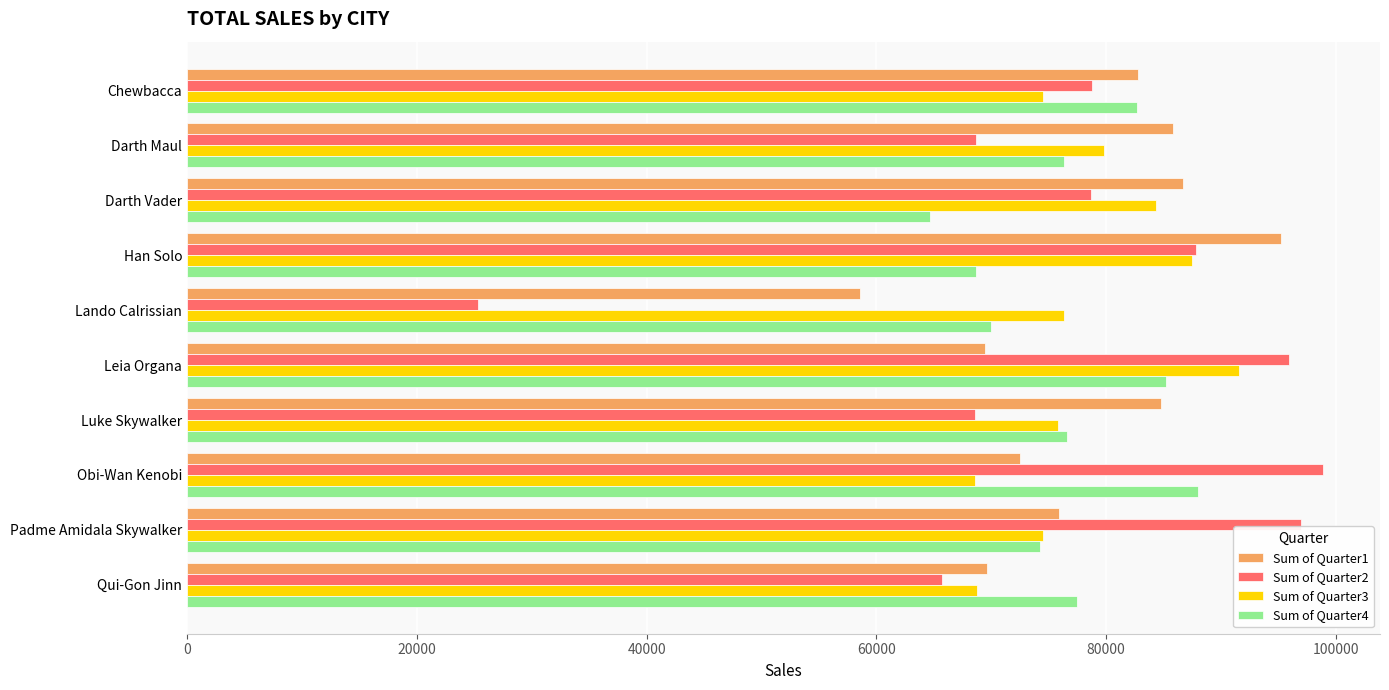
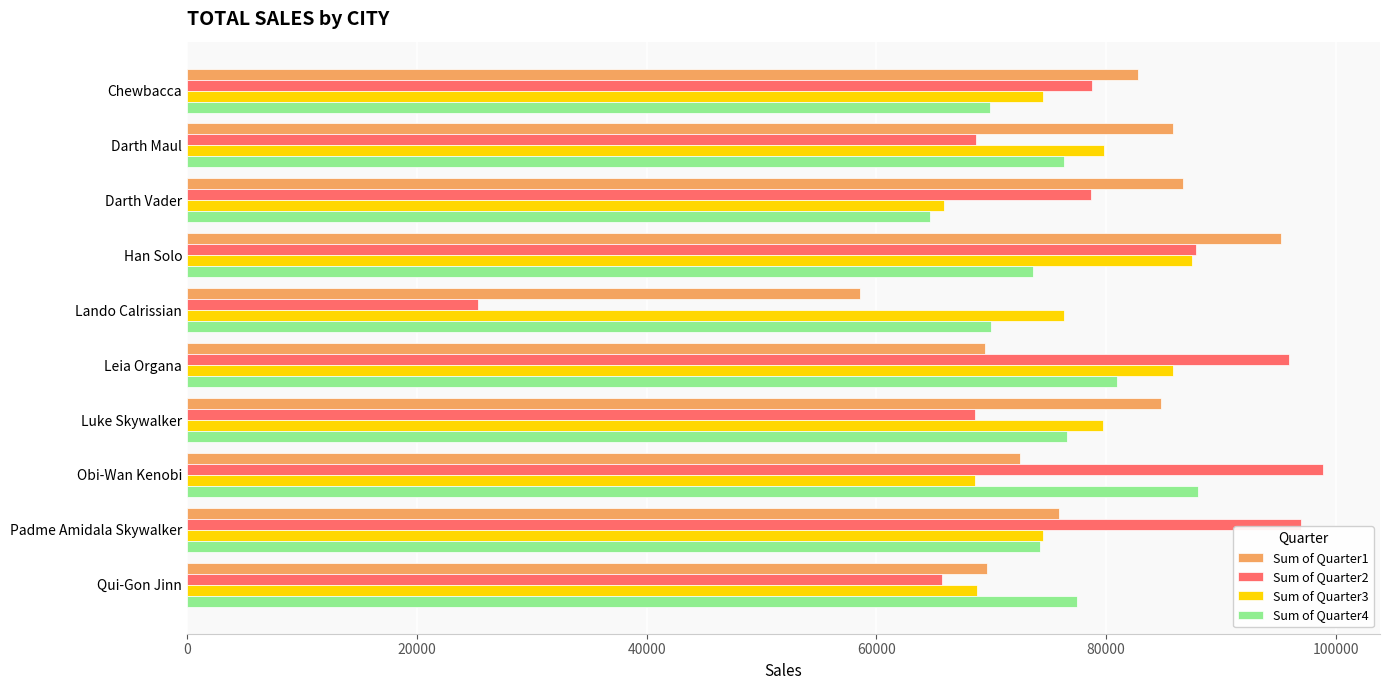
Sum of Quarter4, Chewbacca: 82700 -> 69900
Sum of Quarter3, Darth Vader: 84300 -> 65900
Sum of Quarter4, Han Solo: 68700 -> 73600
Sum of Quarter3, Leia Organa: 91600 -> 85800
Sum of Quarter4, Leia Organa: 85200 -> 80900
Sum of Quarter3, Luke Skywalker: 75800 -> 79700
